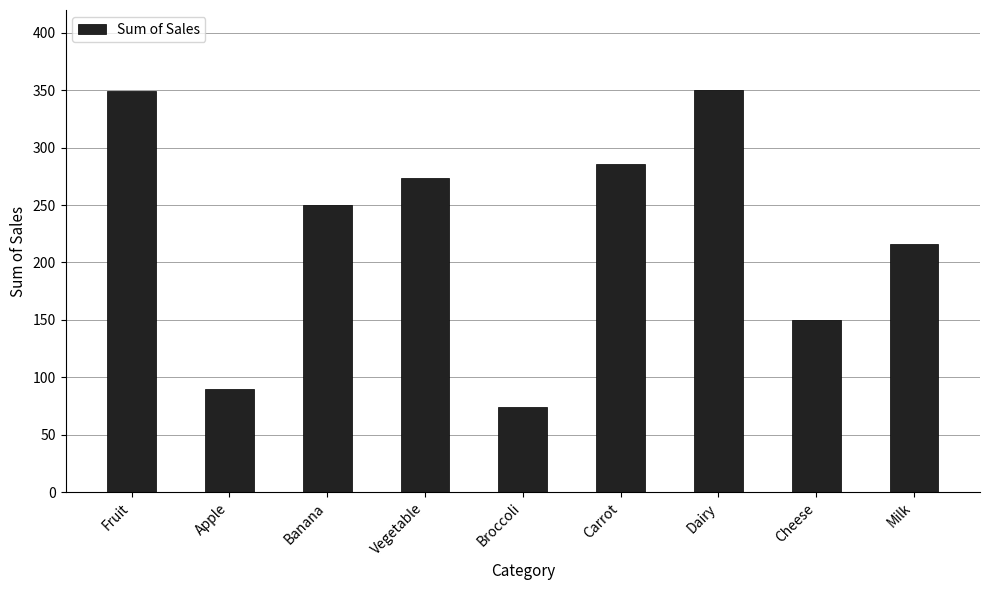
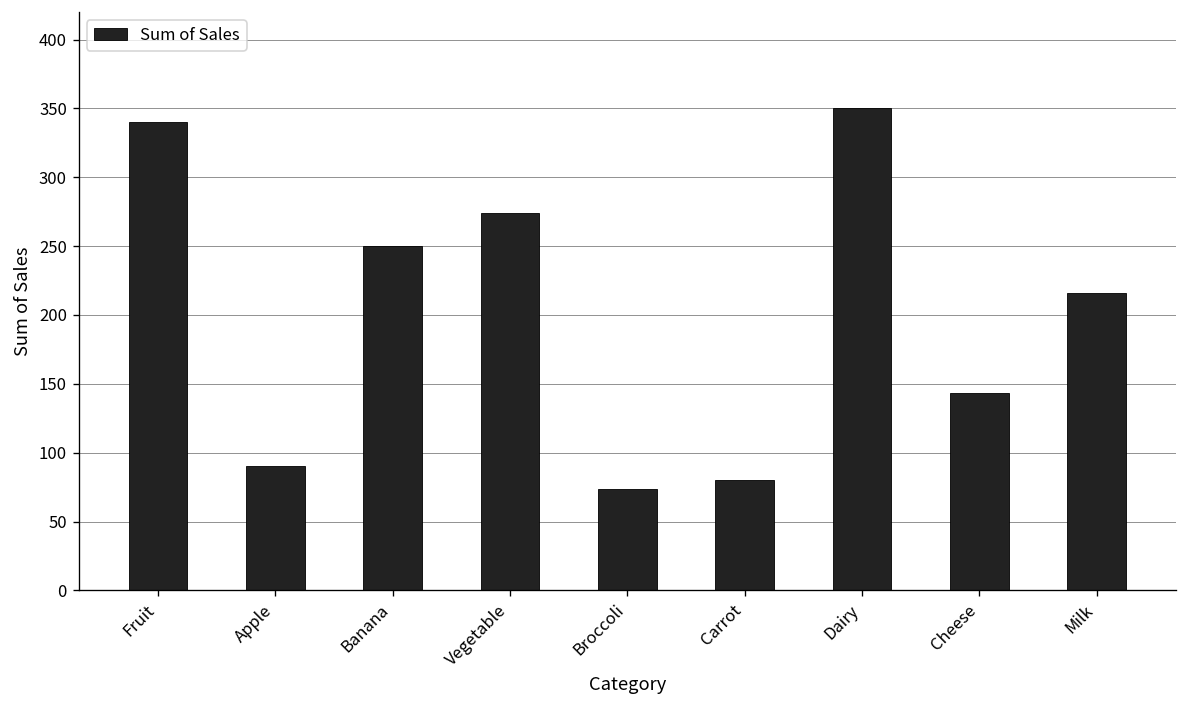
Fruit: 349 -> 340
Carrot: 286 -> 80
Cheese: 150 -> 143
